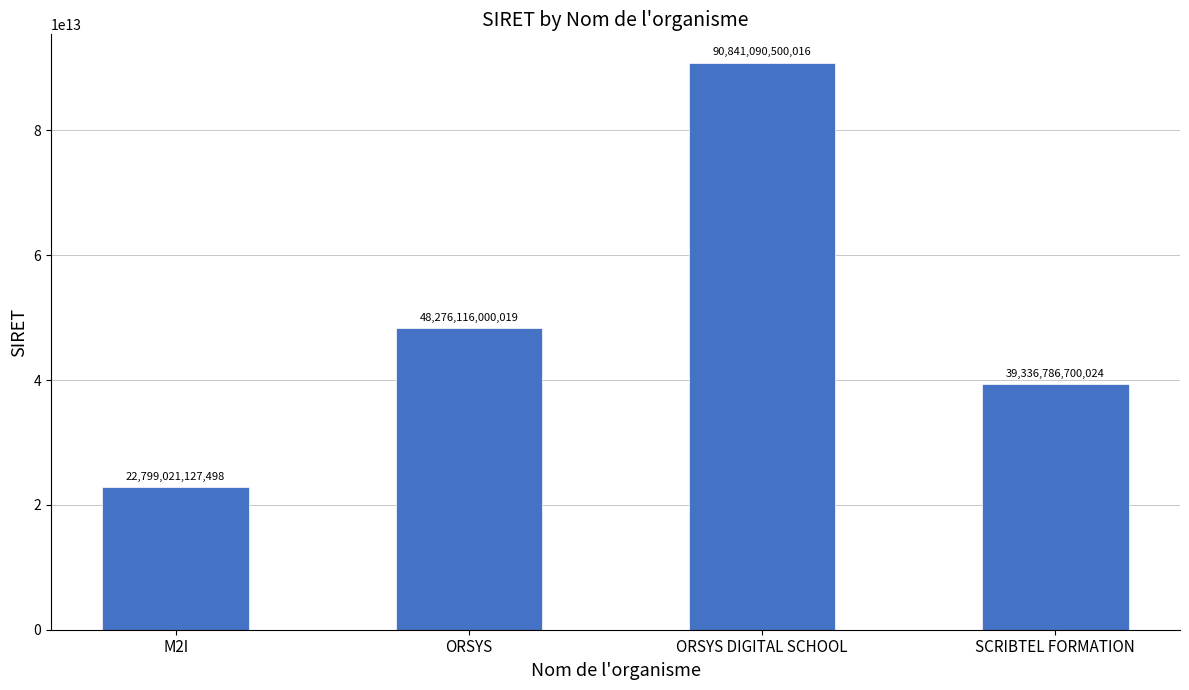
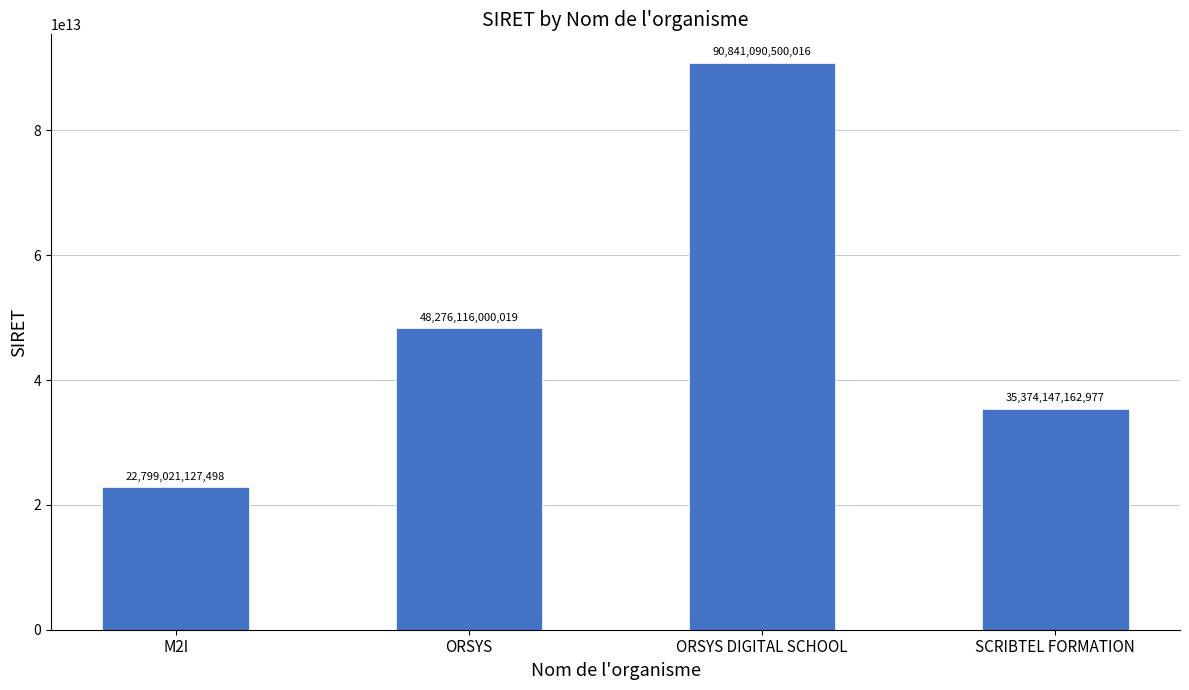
SCRIBTEL FORMATION: 39,336,786,700,024 -> 35,374,147,162,977
